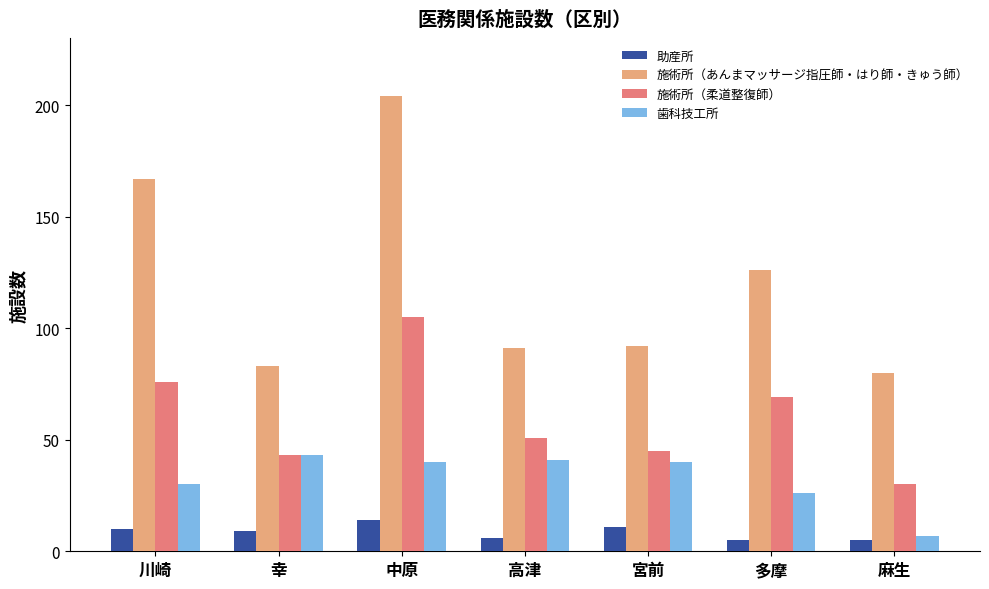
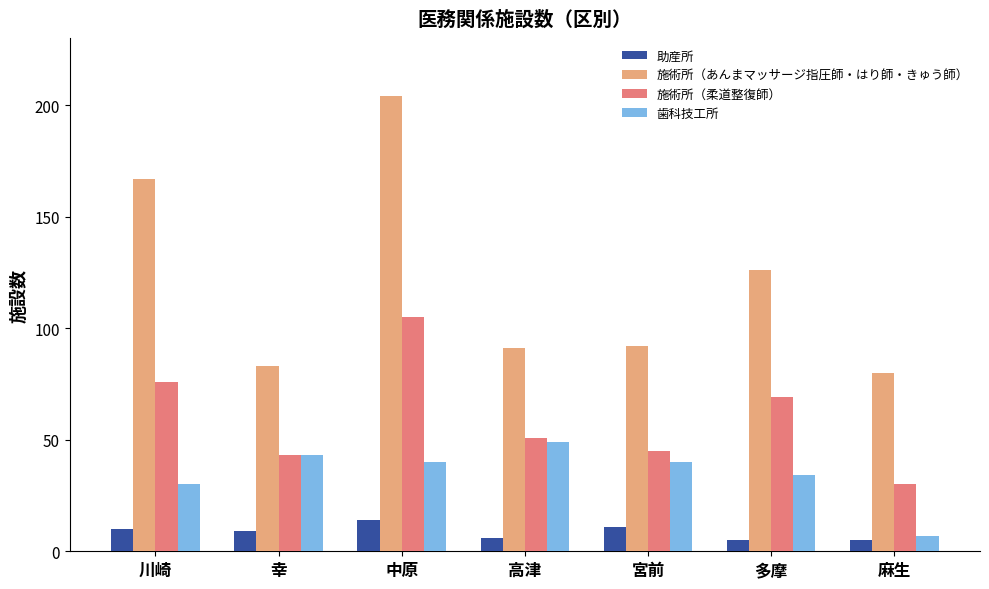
歯科技工所, 高津: 41 -> 49
歯科技工所, 多摩: 26 -> 34
